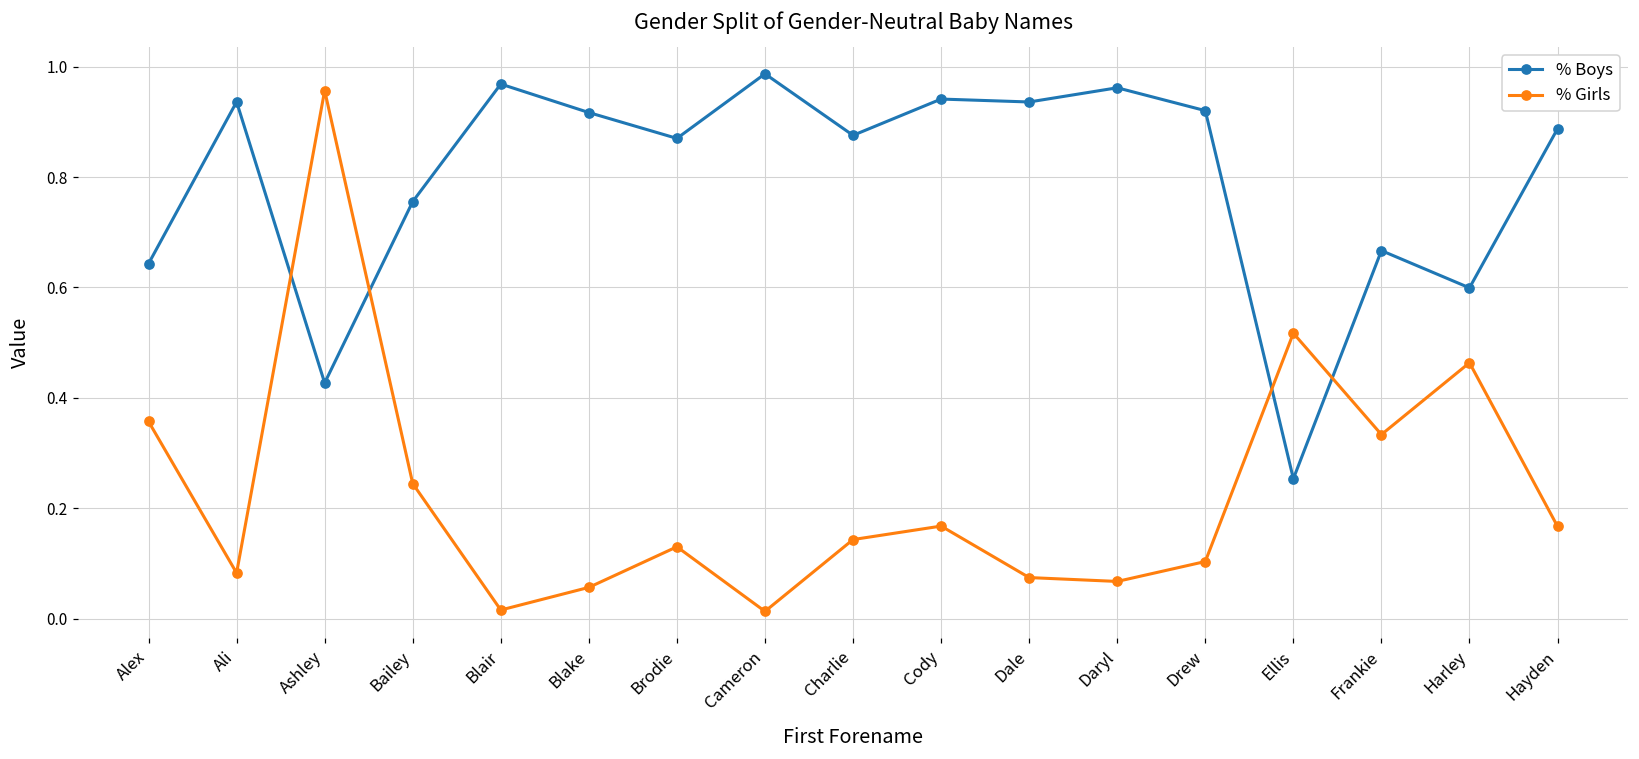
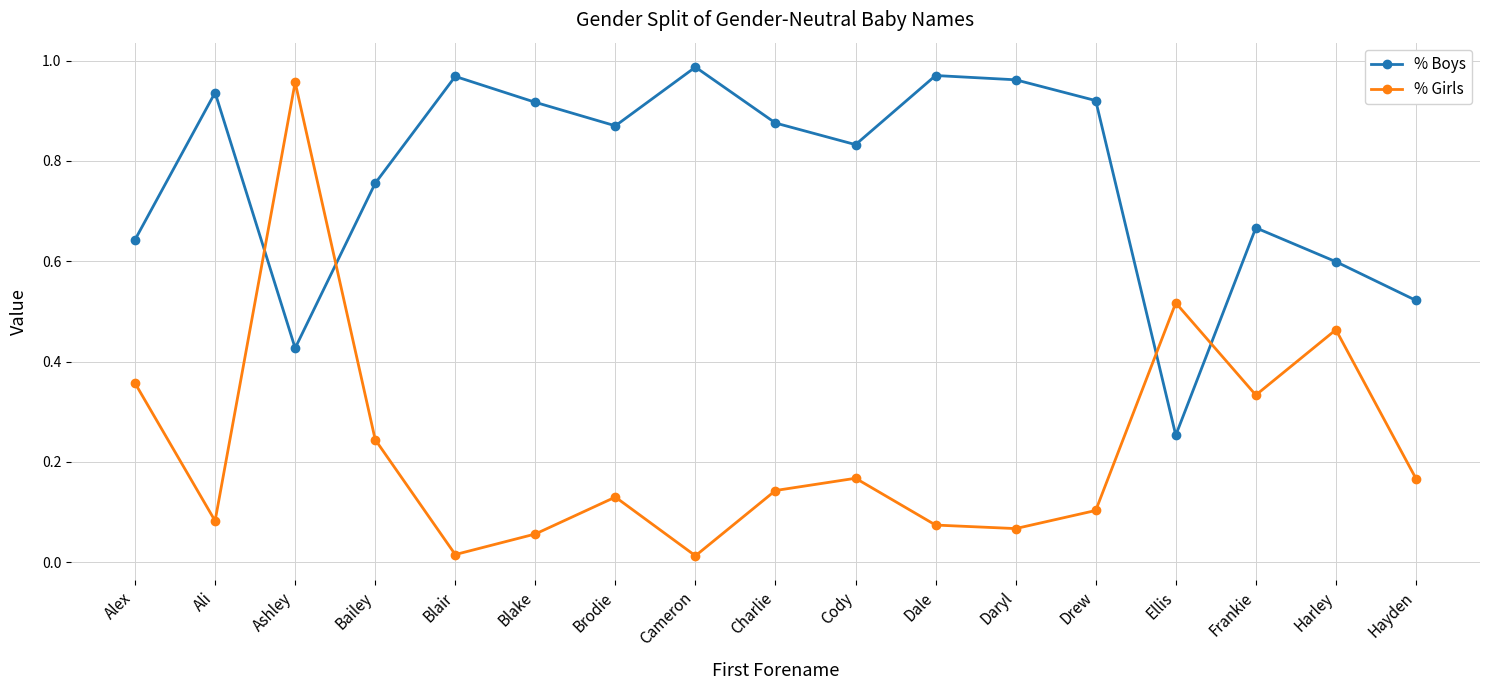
% Boys, Cody: 0.94 -> 0.83
% Boys, Dale: 0.94 -> 0.97
% Boys, Hayden: 0.89 -> 0.52
